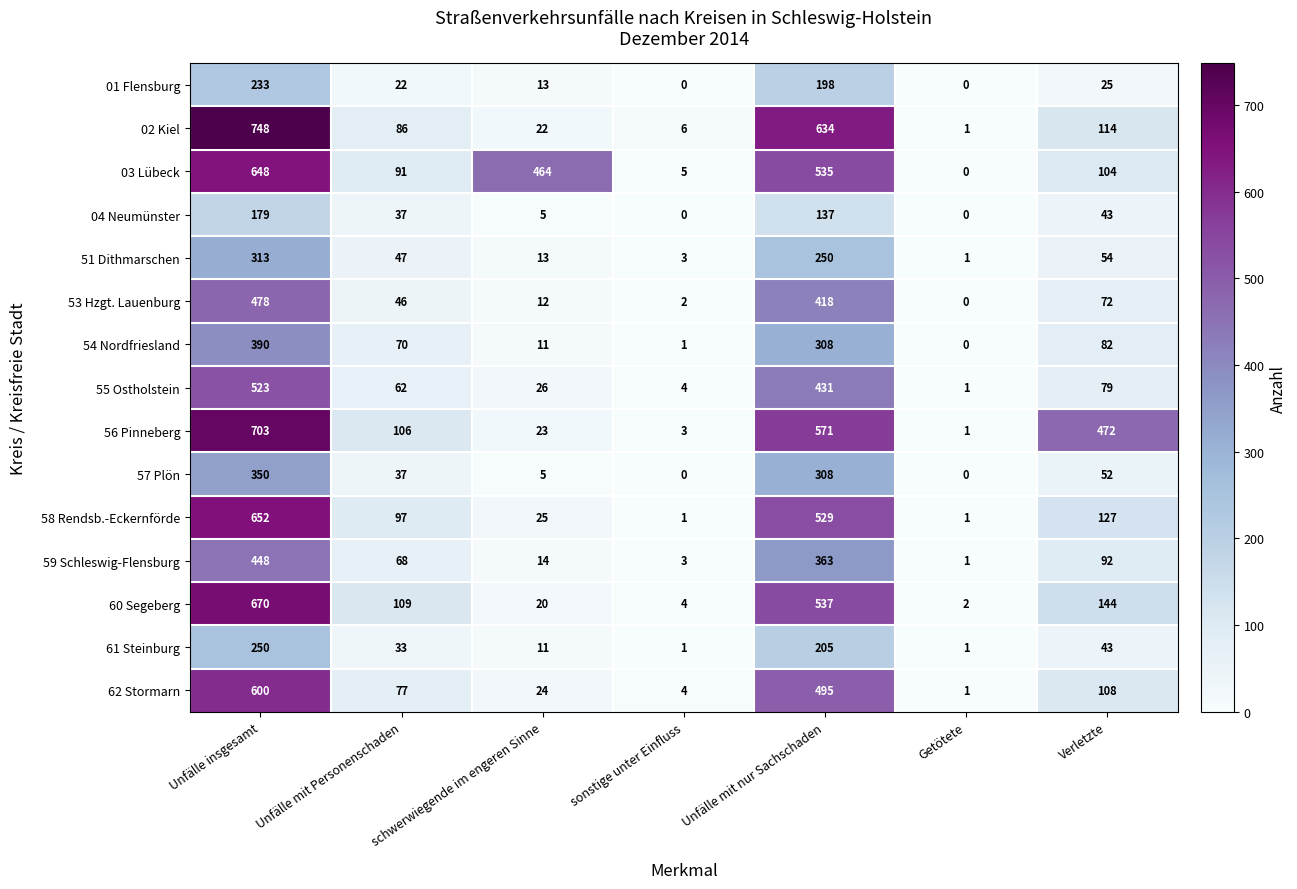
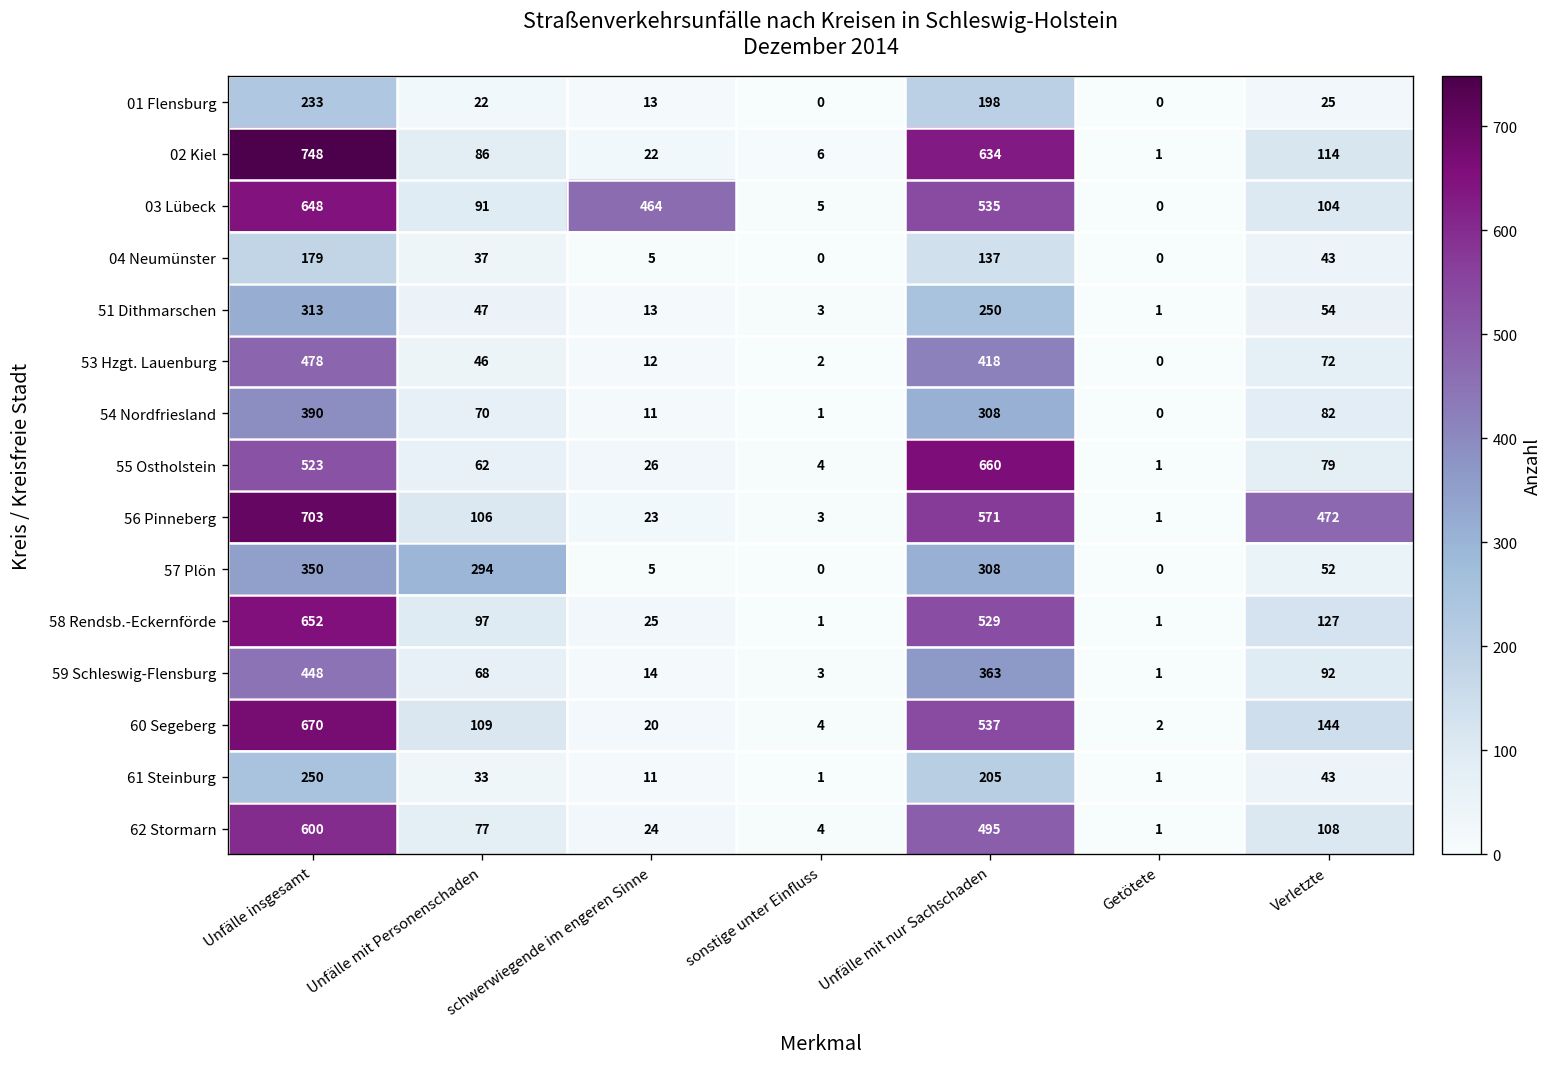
55 Ostholstein, Unfälle mit nur Sachschaden: 431 -> 660
57 Plön, Unfälle mit Personenschaden: 37 -> 294
